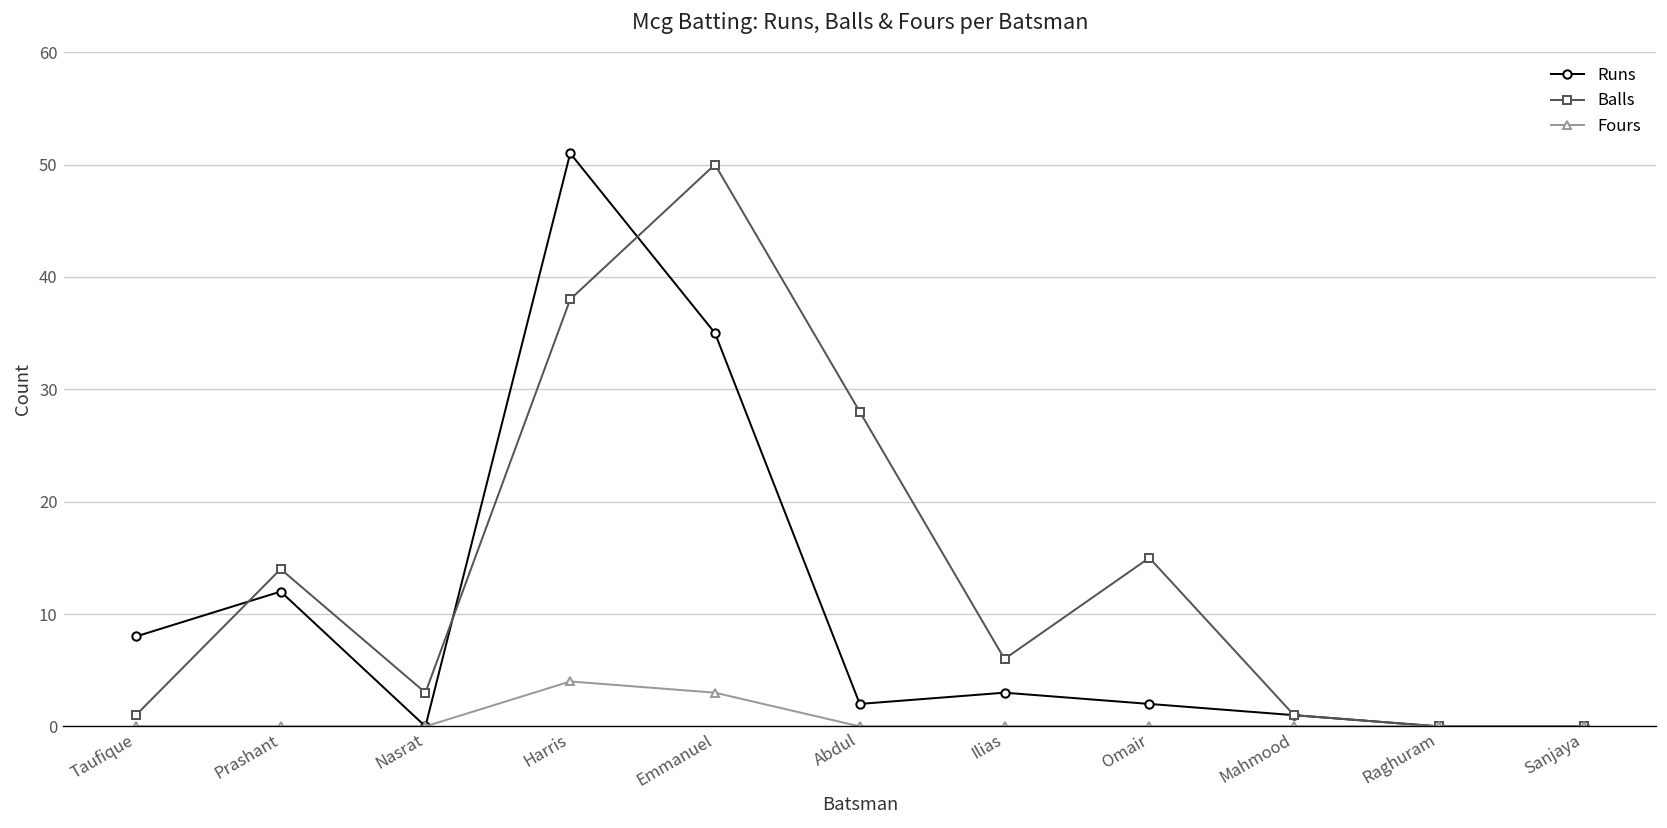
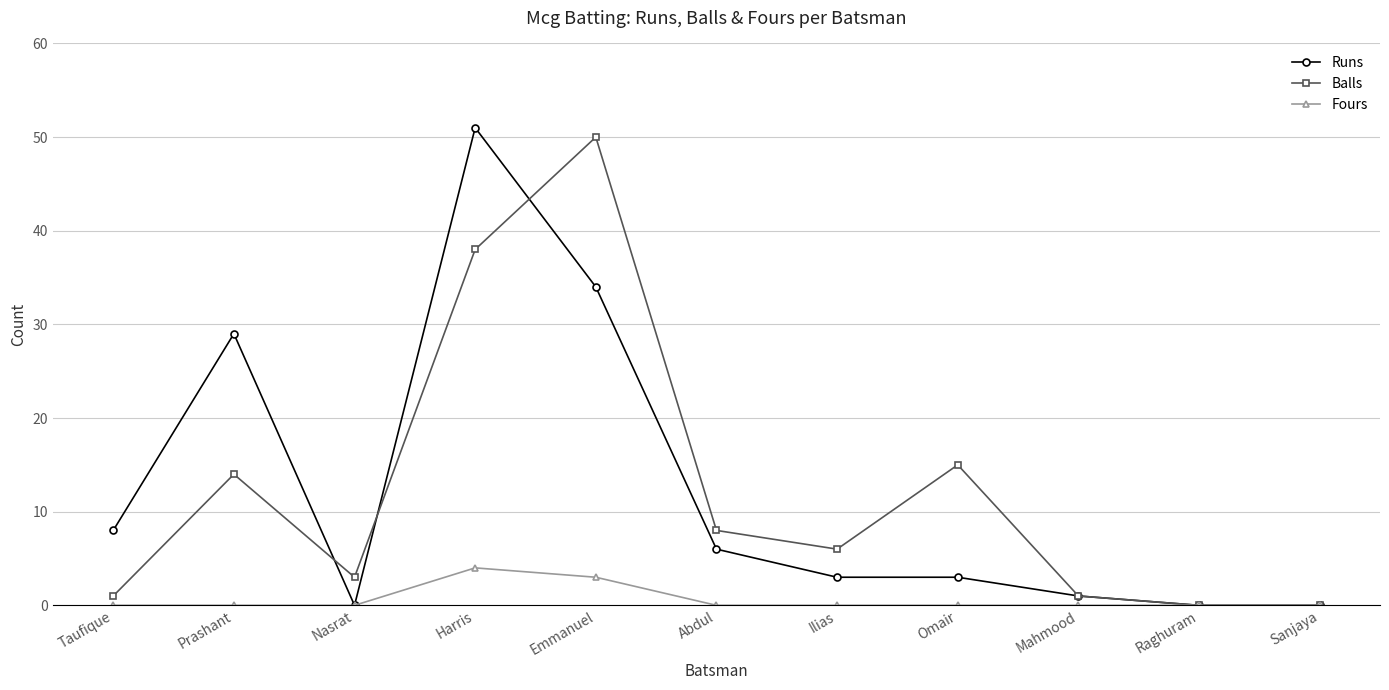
Runs, Prashant: 12 -> 29
Runs, Emmanuel: 35 -> 34
Runs, Abdul: 2 -> 6
Balls, Abdul: 28 -> 8
Runs, Omair: 2 -> 3
